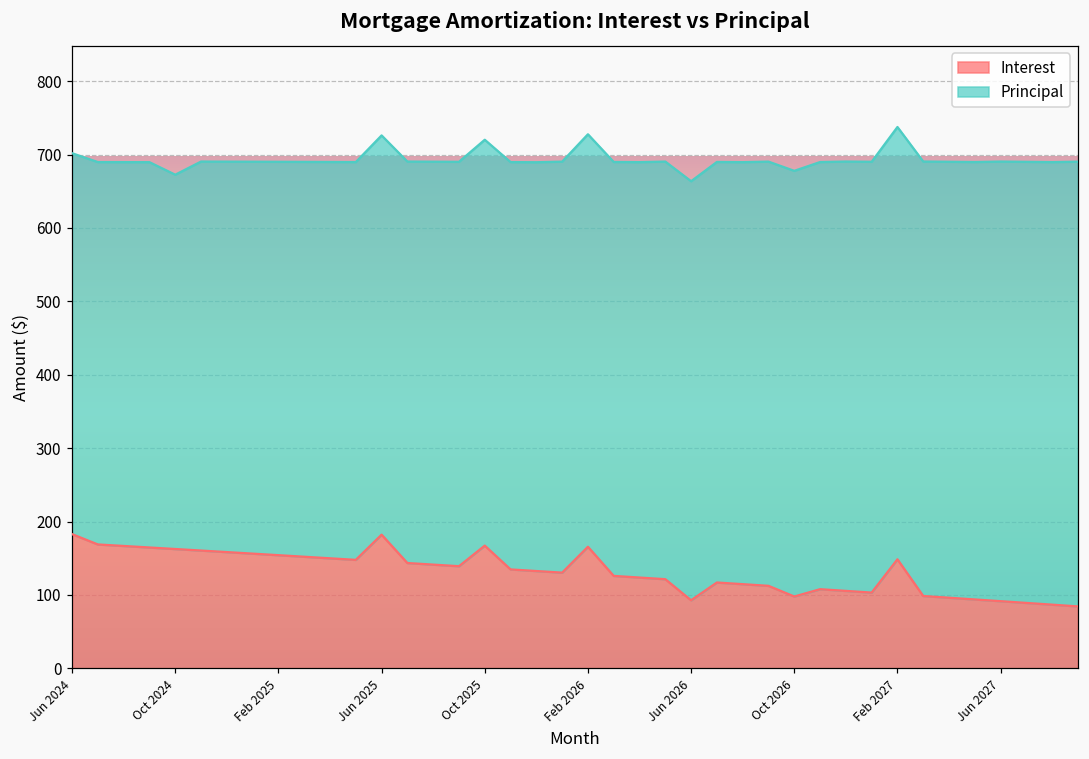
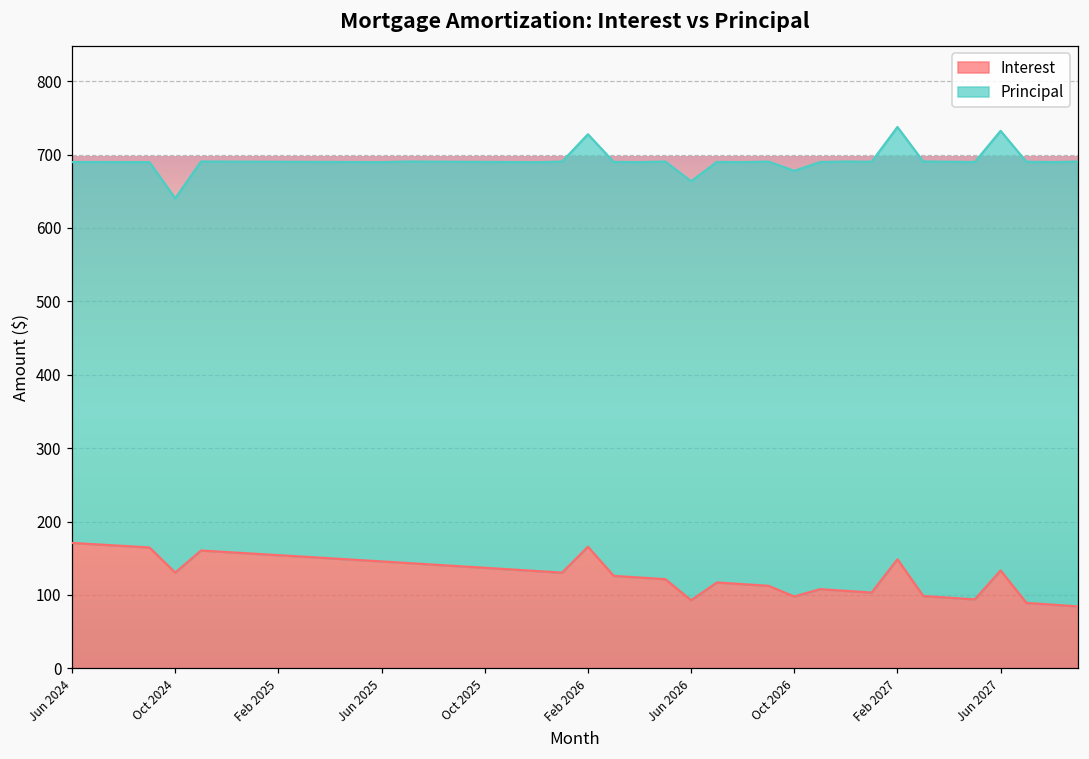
Interest, Jun 2024: 180 -> 170
Interest, Oct 2024: 160 -> 130
Interest, Jun 2025: 180 -> 150
Interest, Oct 2025: 170 -> 140
Interest, Jun 2027: 90 -> 130
